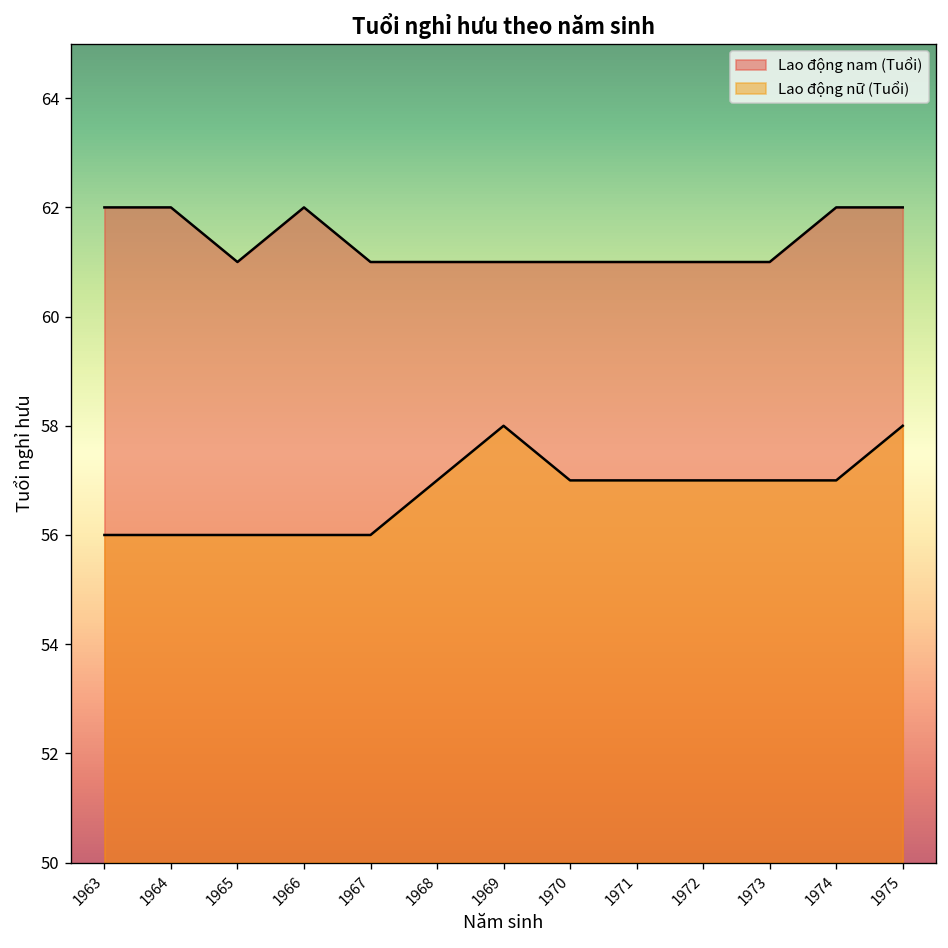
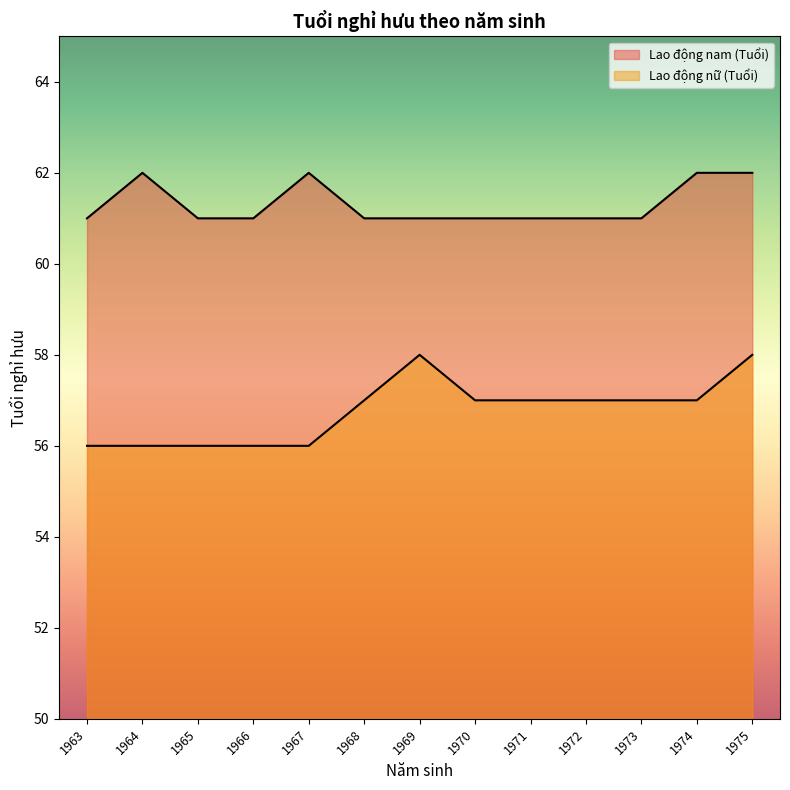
Lao động nam (Tuổi), 1963: 62 -> 61
Lao động nam (Tuổi), 1966: 62 -> 61
Lao động nam (Tuổi), 1967: 61 -> 62
